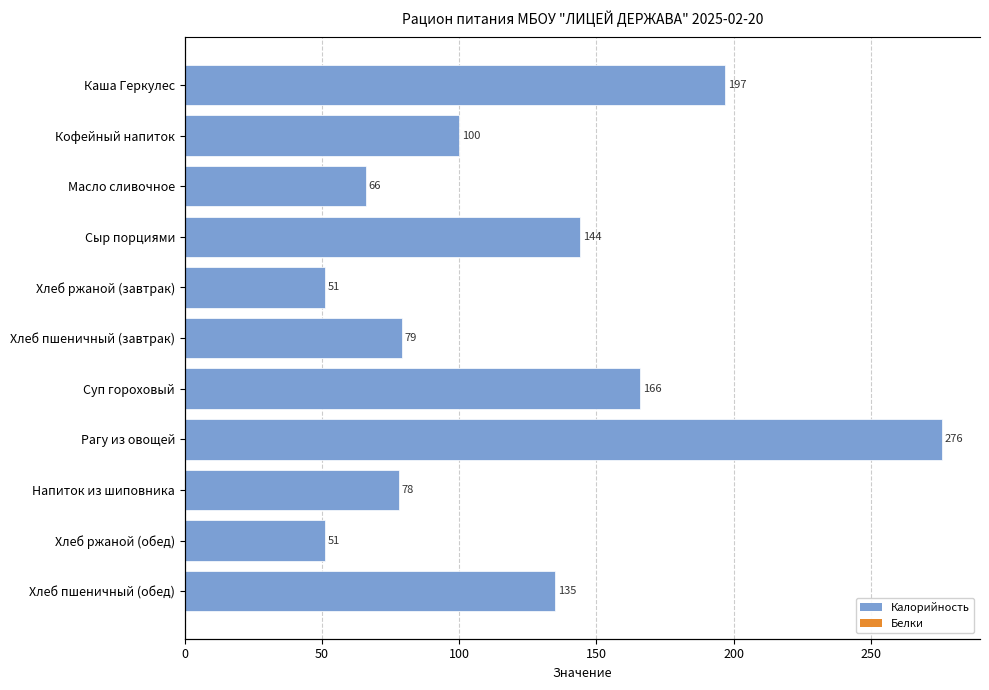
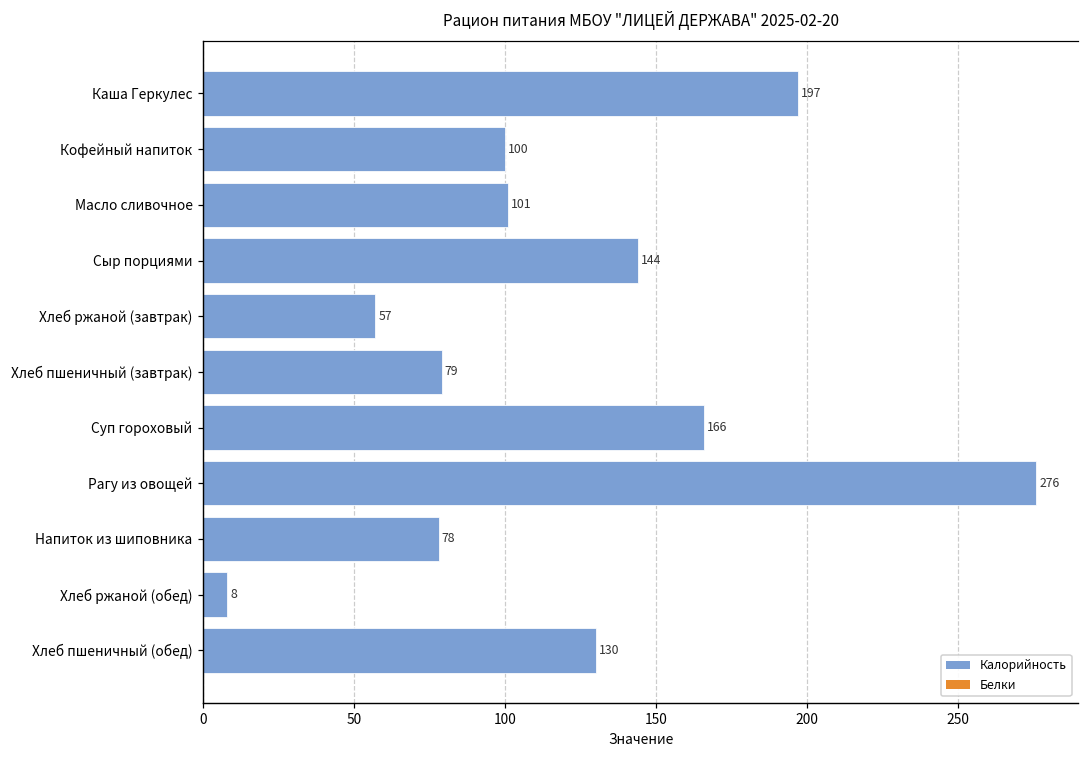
Калорийность, Масло сливочное: 66 -> 101
Калорийность, Хлеб ржаной (завтрак): 51 -> 57
Калорийность, Хлеб ржаной (обед): 51 -> 8
Калорийность, Хлеб пшеничный (обед): 135 -> 130
